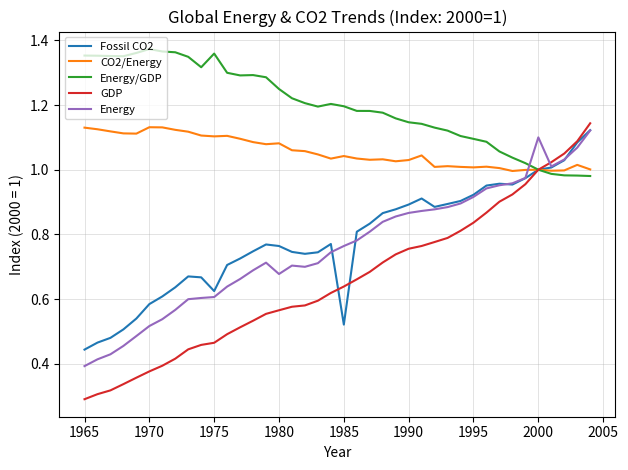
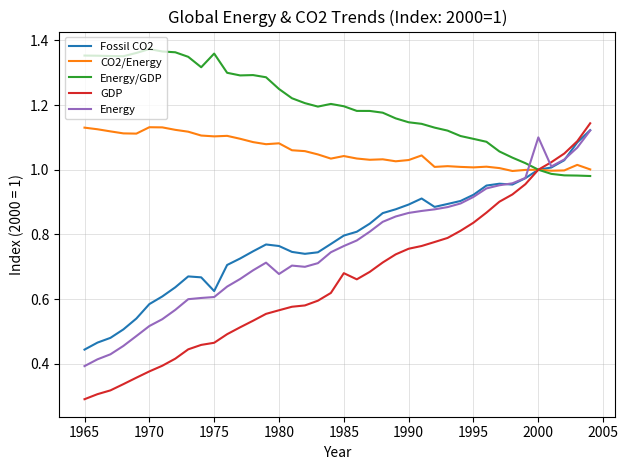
Fossil CO2, 1985: 0.52 -> 0.80
GDP, 1985: 0.64 -> 0.68
